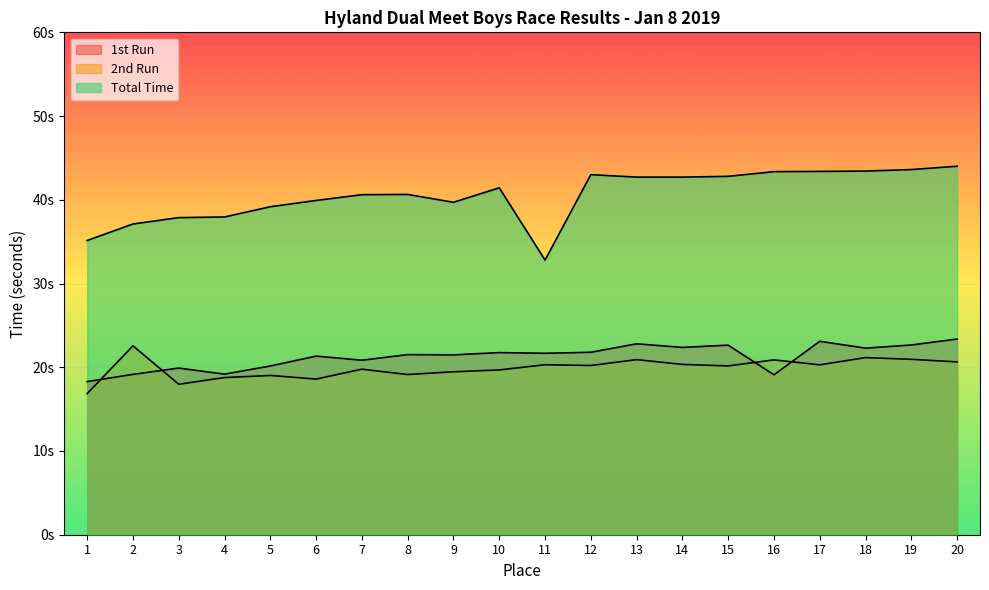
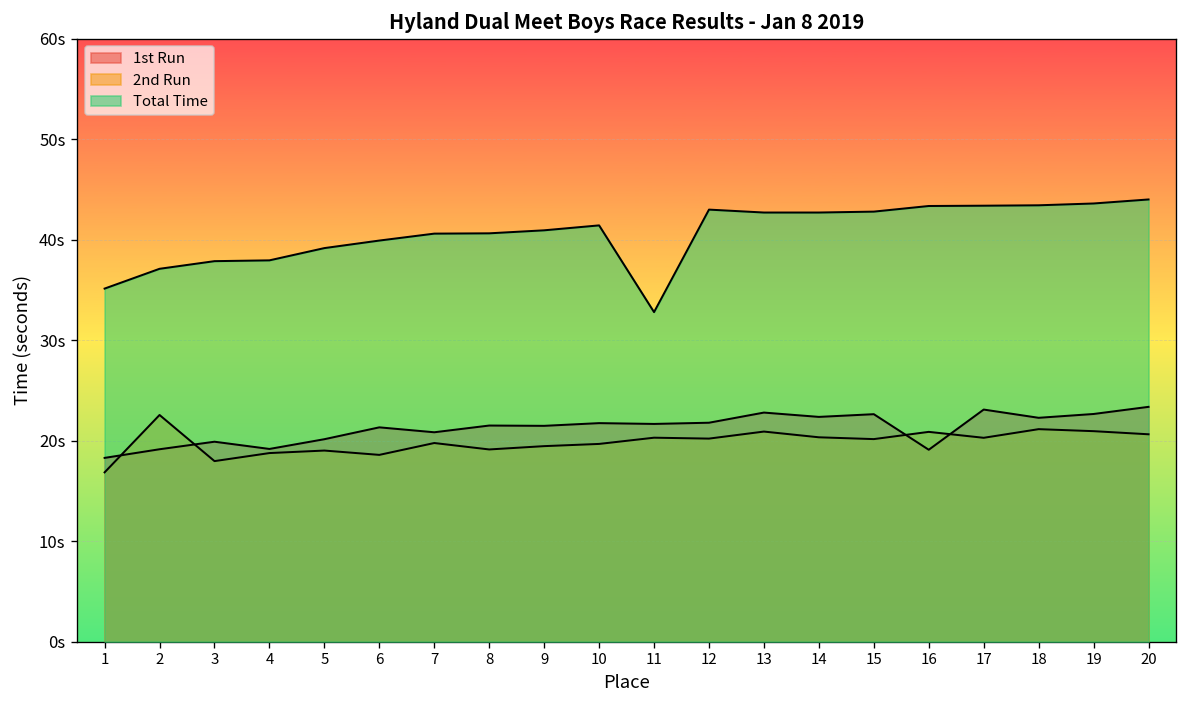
Total Time, 9: 40s -> 41s
